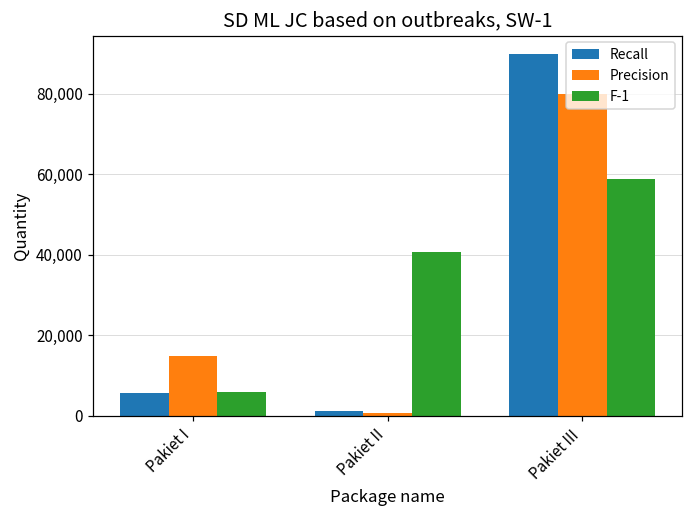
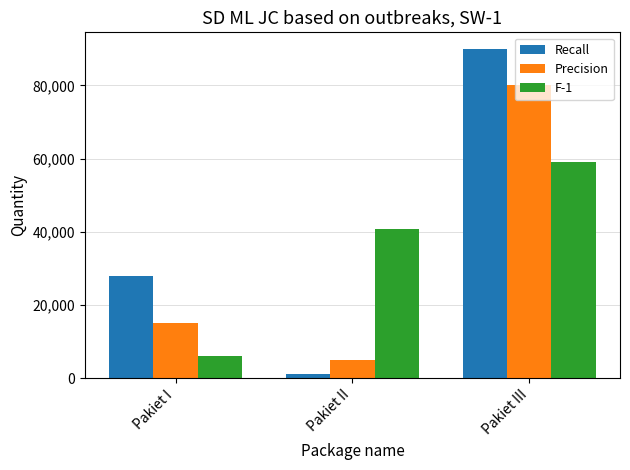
Recall, Pakiet I: 6,000 -> 28,000
Precision, Pakiet II: 1,000 -> 5,000
